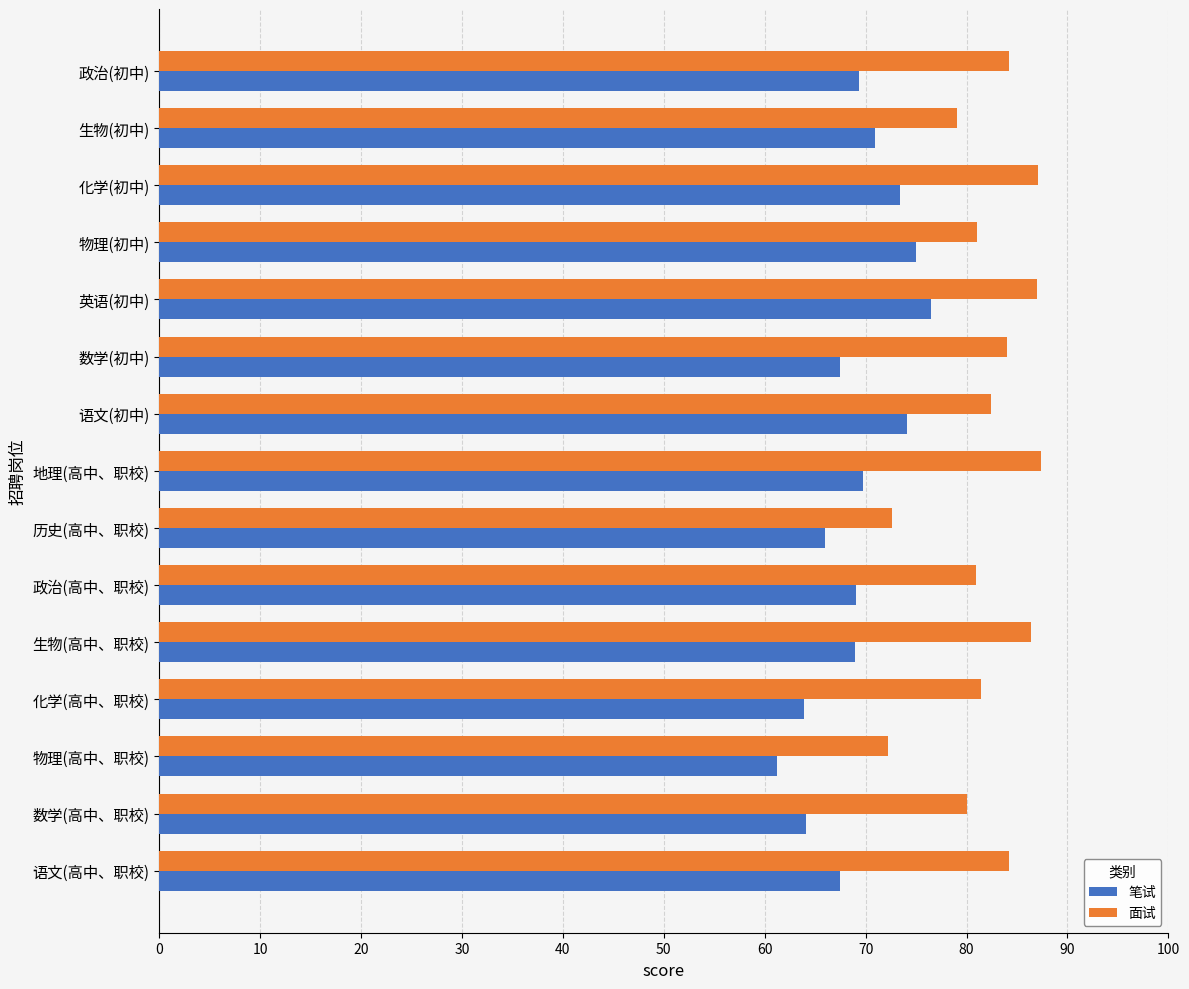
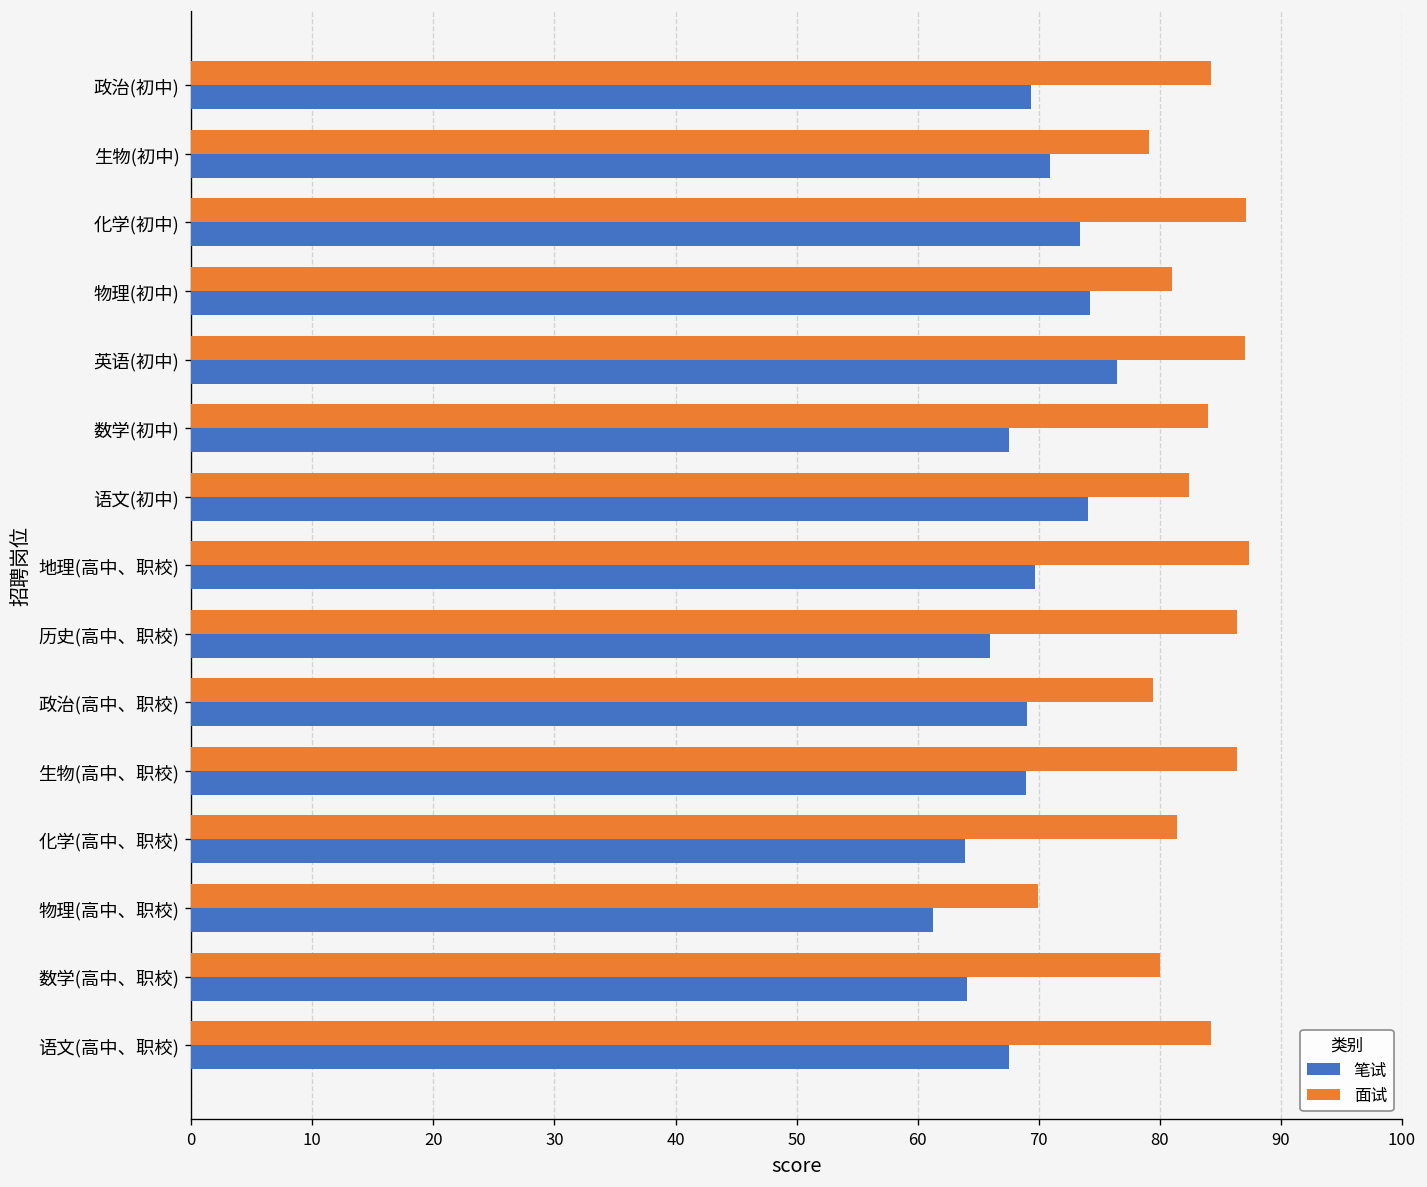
笔试, 物理(初中): 75.0 -> 74.2
面试, 历史(高中、职校): 72.6 -> 86.4
面试, 政治(高中、职校): 80.9 -> 79.4
面试, 物理(高中、职校): 72.2 -> 69.9
